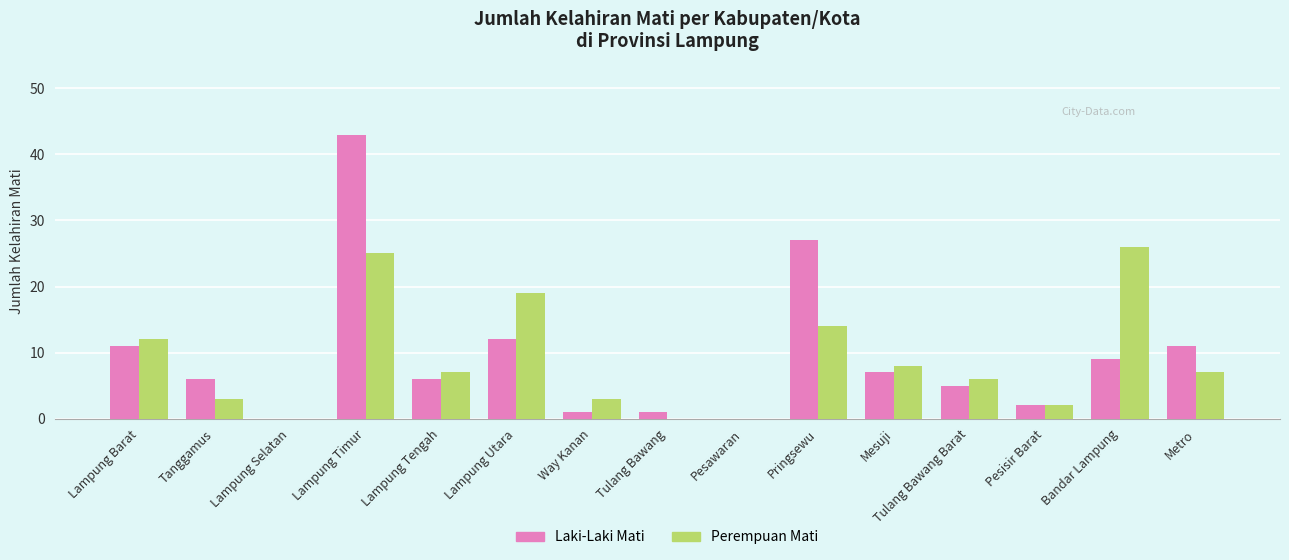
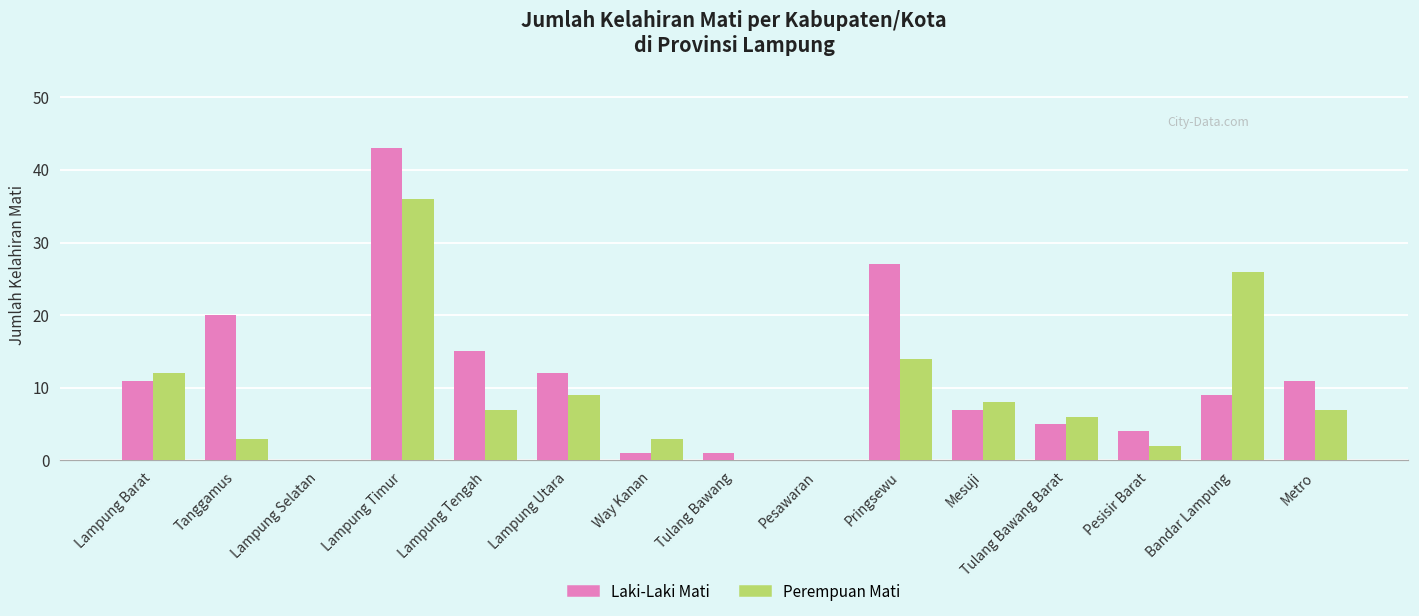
Laki-Laki Mati, Tanggamus: 6 -> 20
Perempuan Mati, Lampung Timur: 25 -> 36
Laki-Laki Mati, Lampung Tengah: 6 -> 15
Perempuan Mati, Lampung Utara: 19 -> 9
Laki-Laki Mati, Pesisir Barat: 2 -> 4
